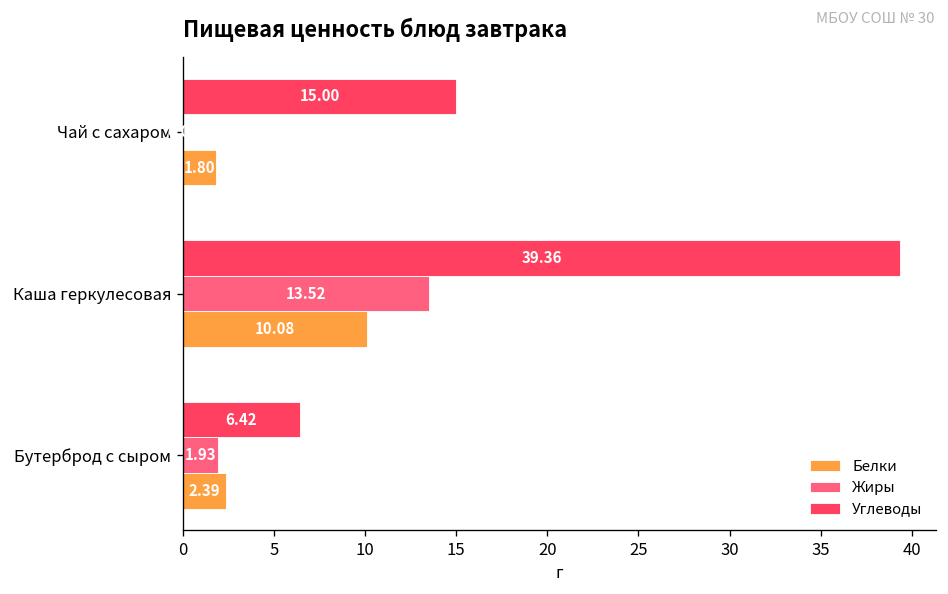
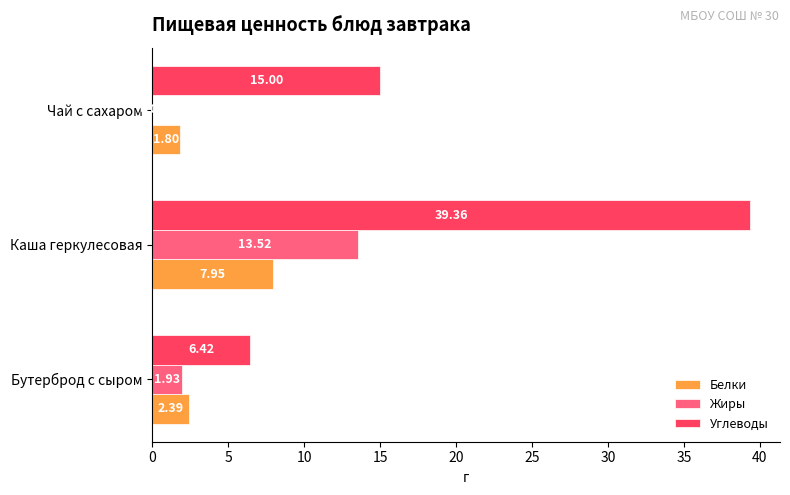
Белки, Каша геркулесовая: 10.08 -> 7.95
